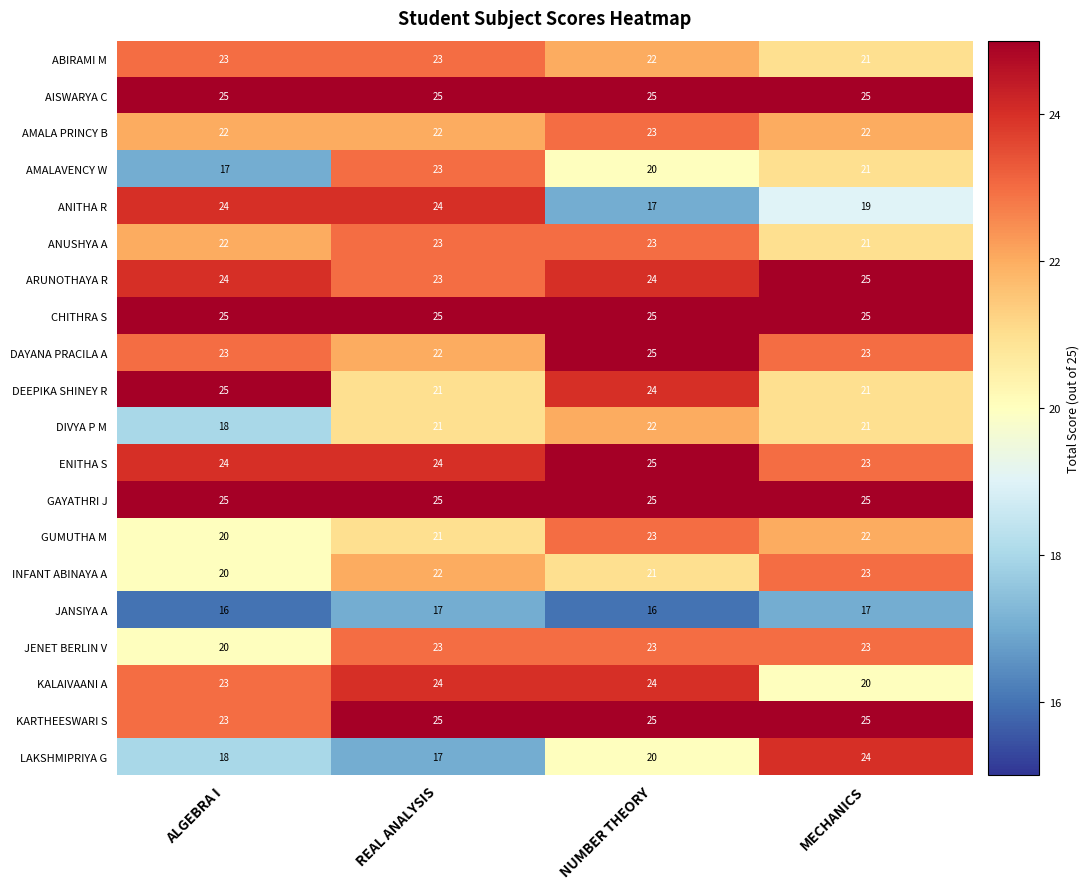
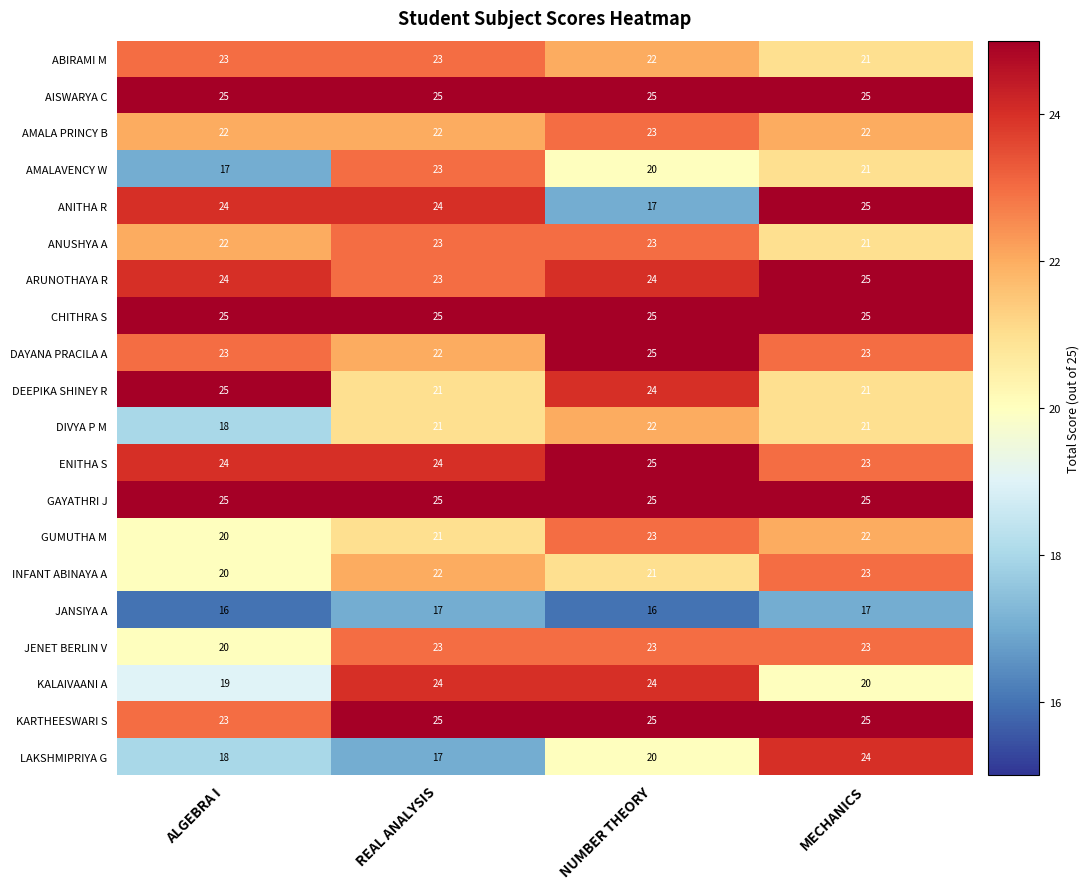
ANITHA R, MECHANICS: 19 -> 25
KALAIVAANI A, ALGEBRA I: 23 -> 19
